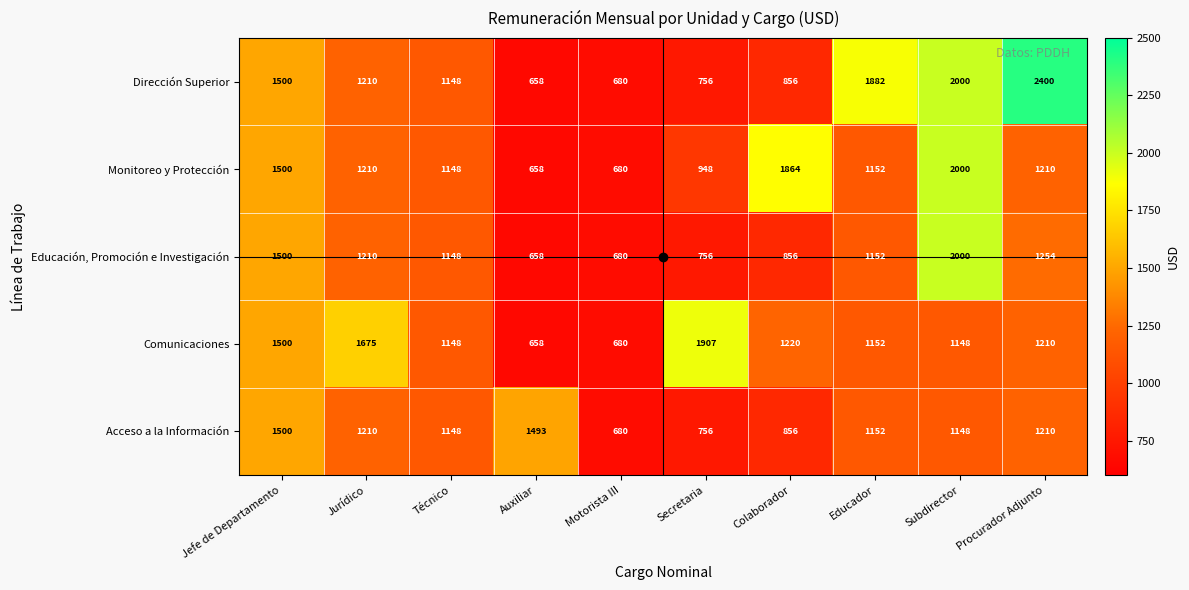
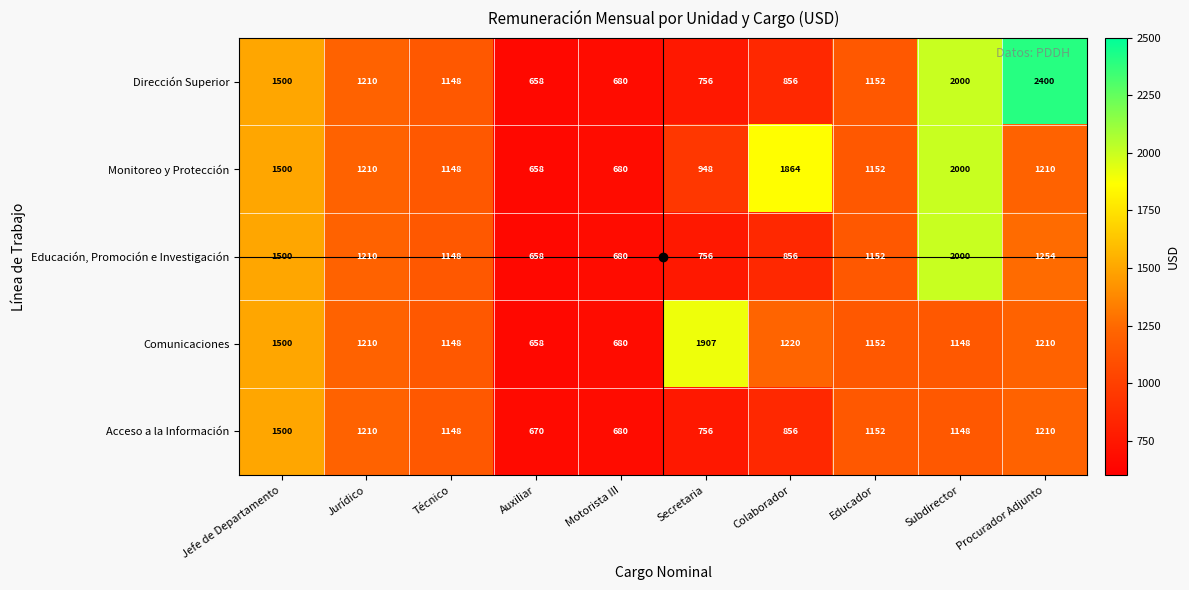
Dirección Superior, Educador: 1882 -> 1152
Comunicaciones, Jurídico: 1675 -> 1210
Acceso a la Información, Auxiliar: 1493 -> 670
